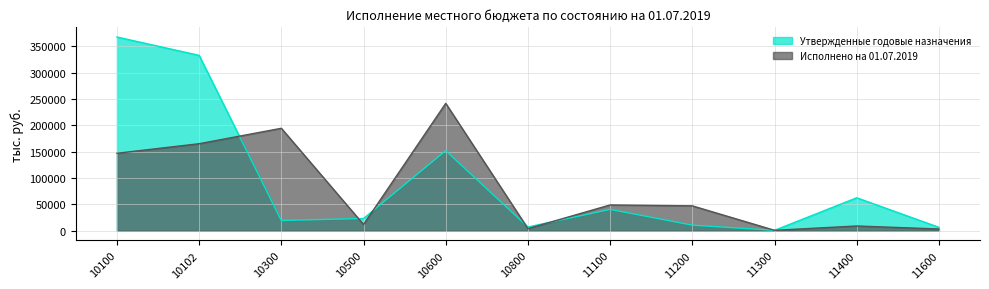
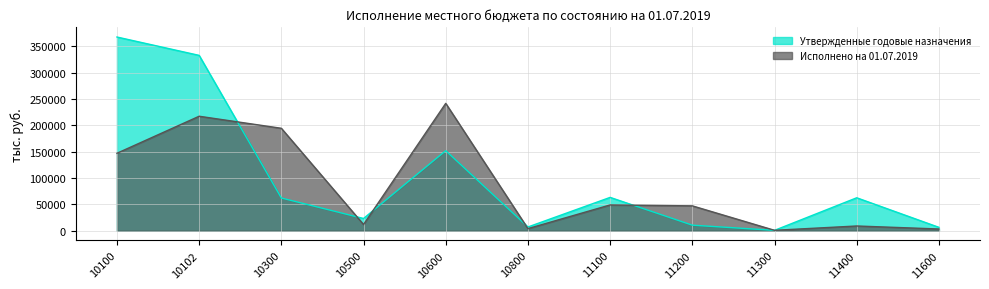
Исполнено на 01.07.2019, 10102: 170000 -> 220000
Утвержденные годовые назначения, 10300: 20000 -> 60000
Утвержденные годовые назначения, 11100: 40000 -> 60000
